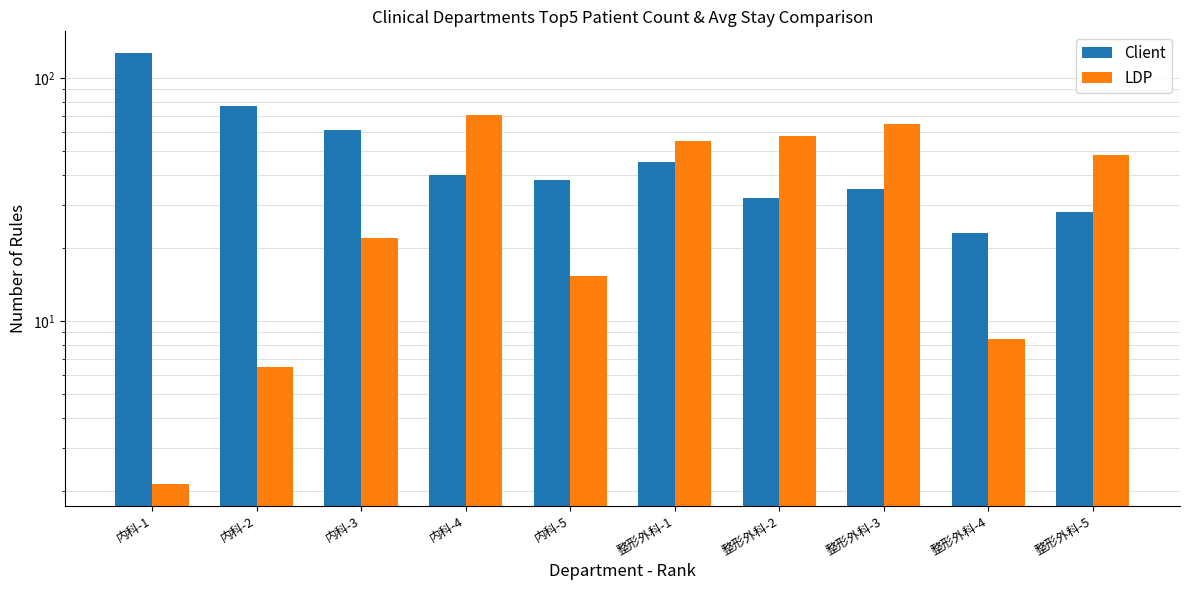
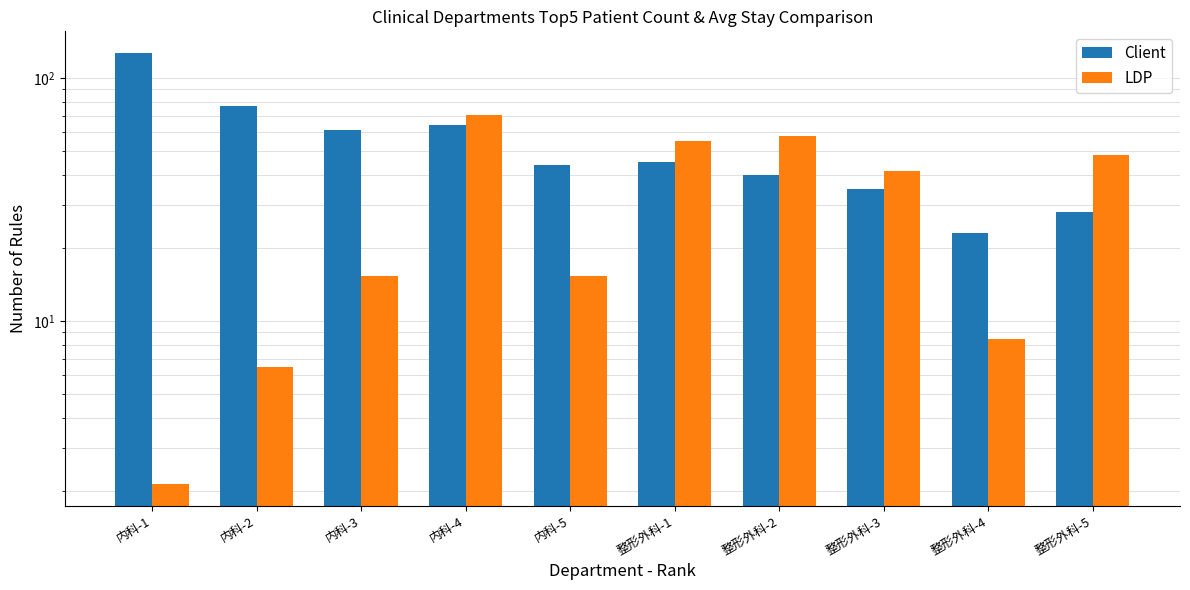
LDP, 内科-3: 22 -> 15
Client, 内科-4: 40 -> 64
Client, 内科-5: 38 -> 44
Client, 整形外科-2: 32 -> 40
LDP, 整形外科-3: 65 -> 41
